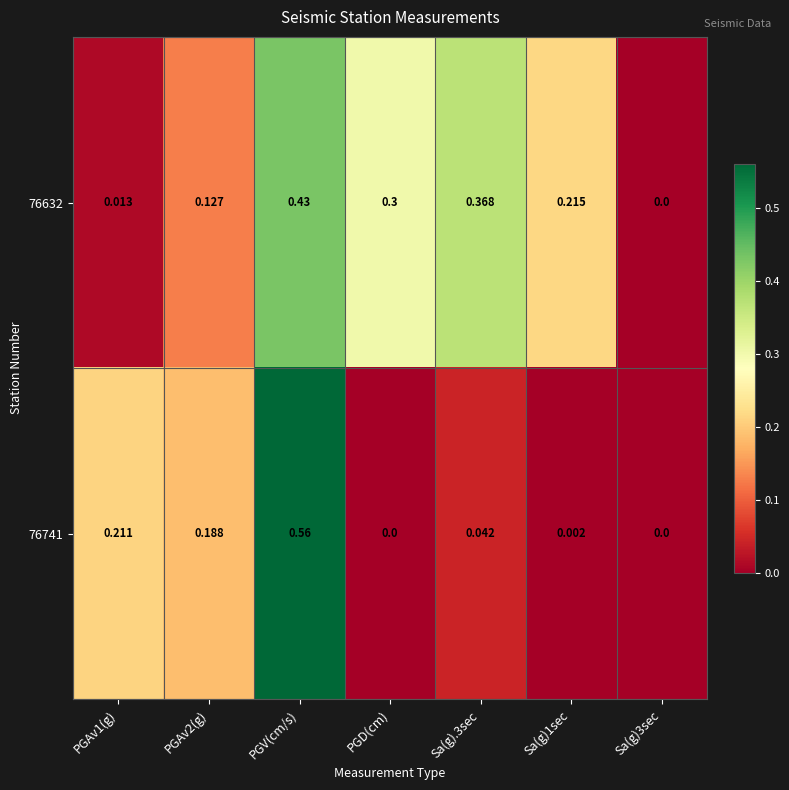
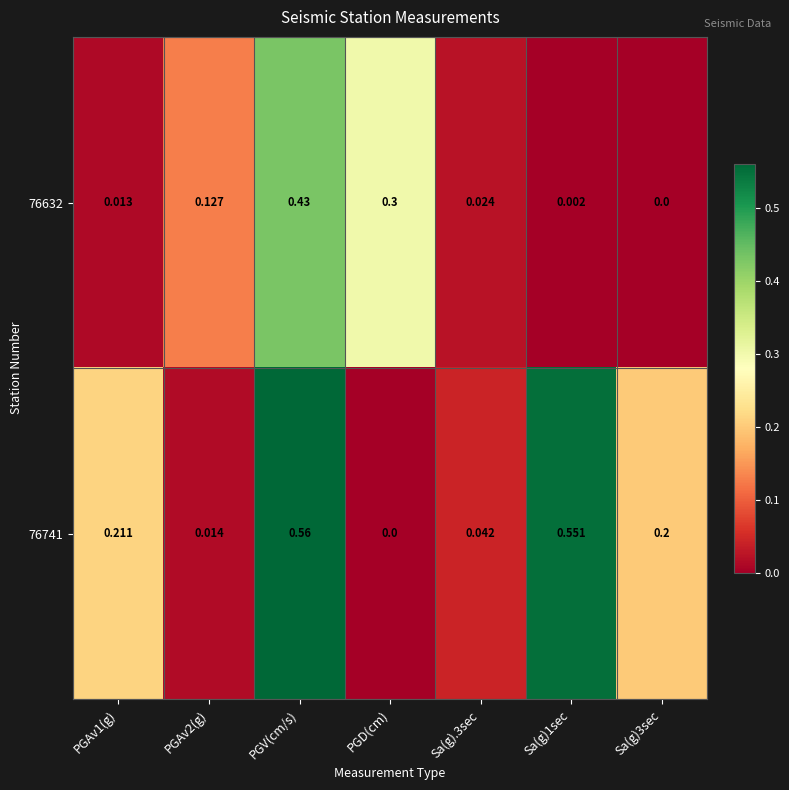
76632, Sa(g).3sec: 0.368 -> 0.024
76632, Sa(g)1sec: 0.215 -> 0.002
76741, PGAv2(g): 0.188 -> 0.014
76741, Sa(g)1sec: 0.002 -> 0.551
76741, Sa(g)3sec: 0.0 -> 0.2
